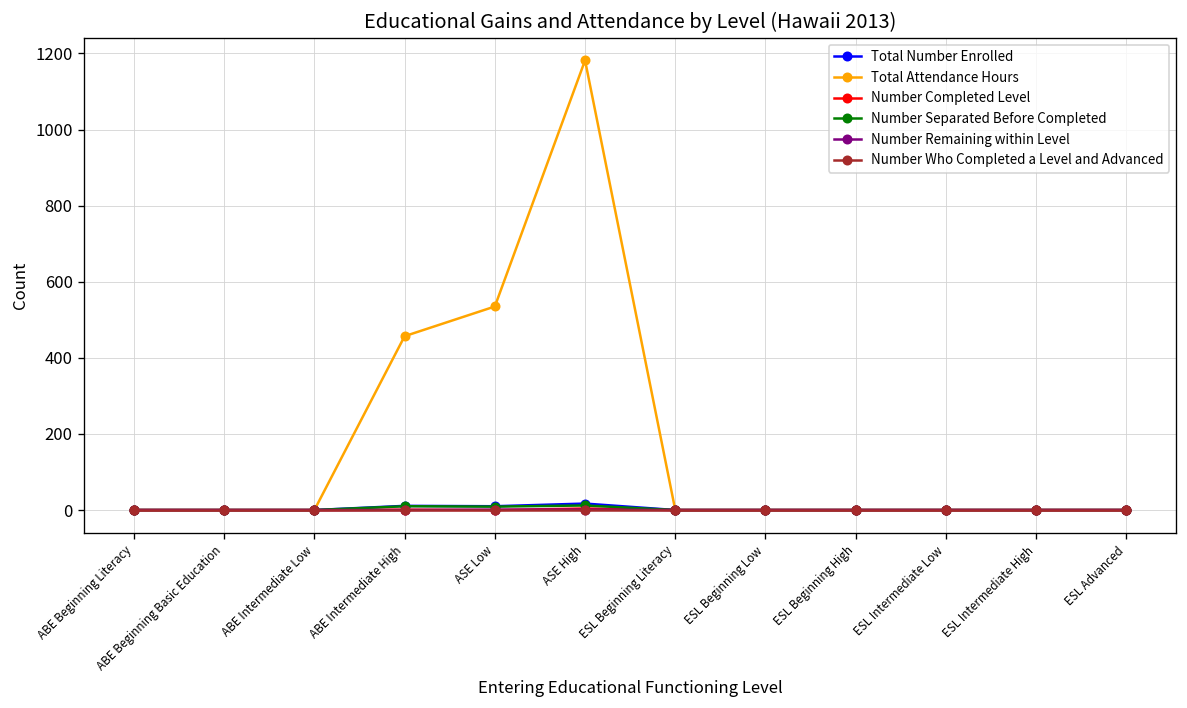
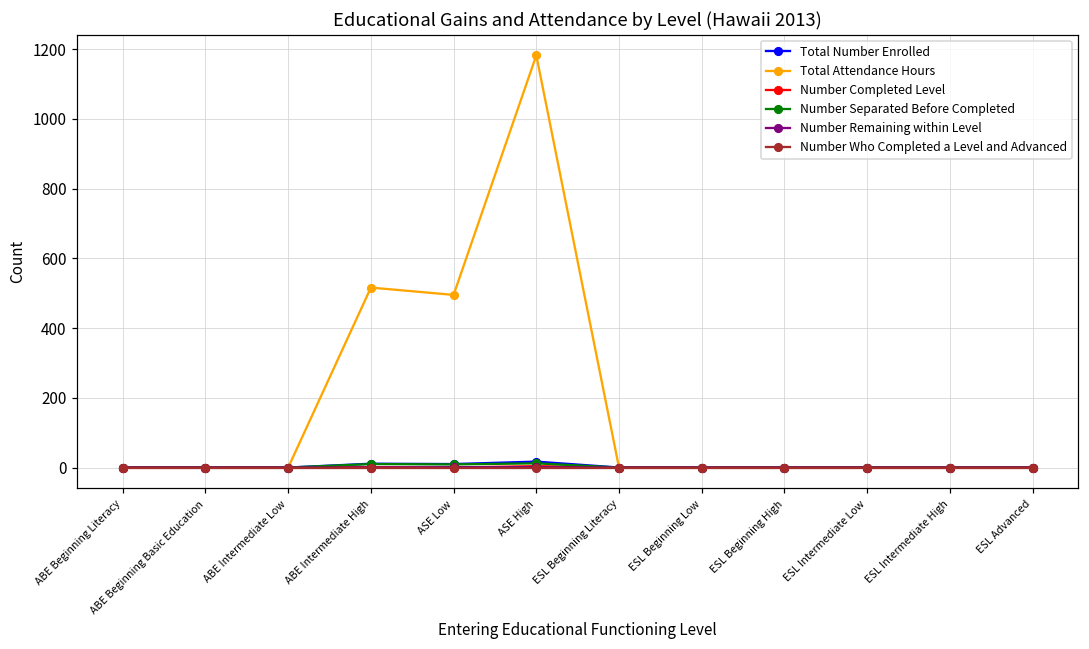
Total Attendance Hours, ABE Intermediate High: 460 -> 520
Total Attendance Hours, ASE Low: 540 -> 500
